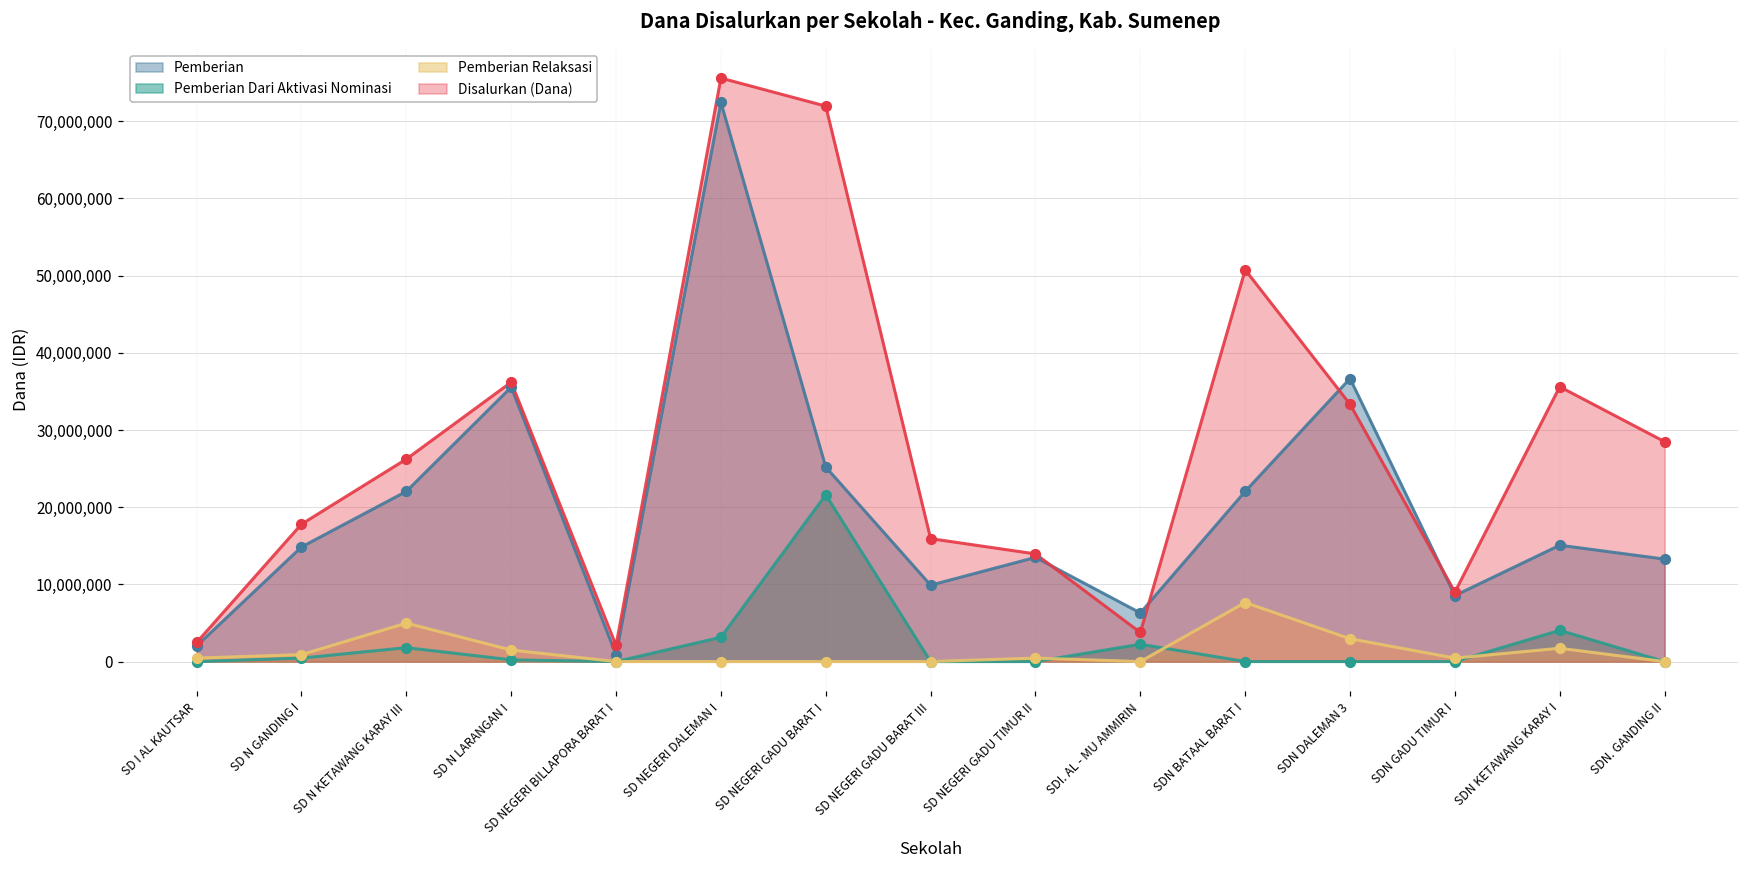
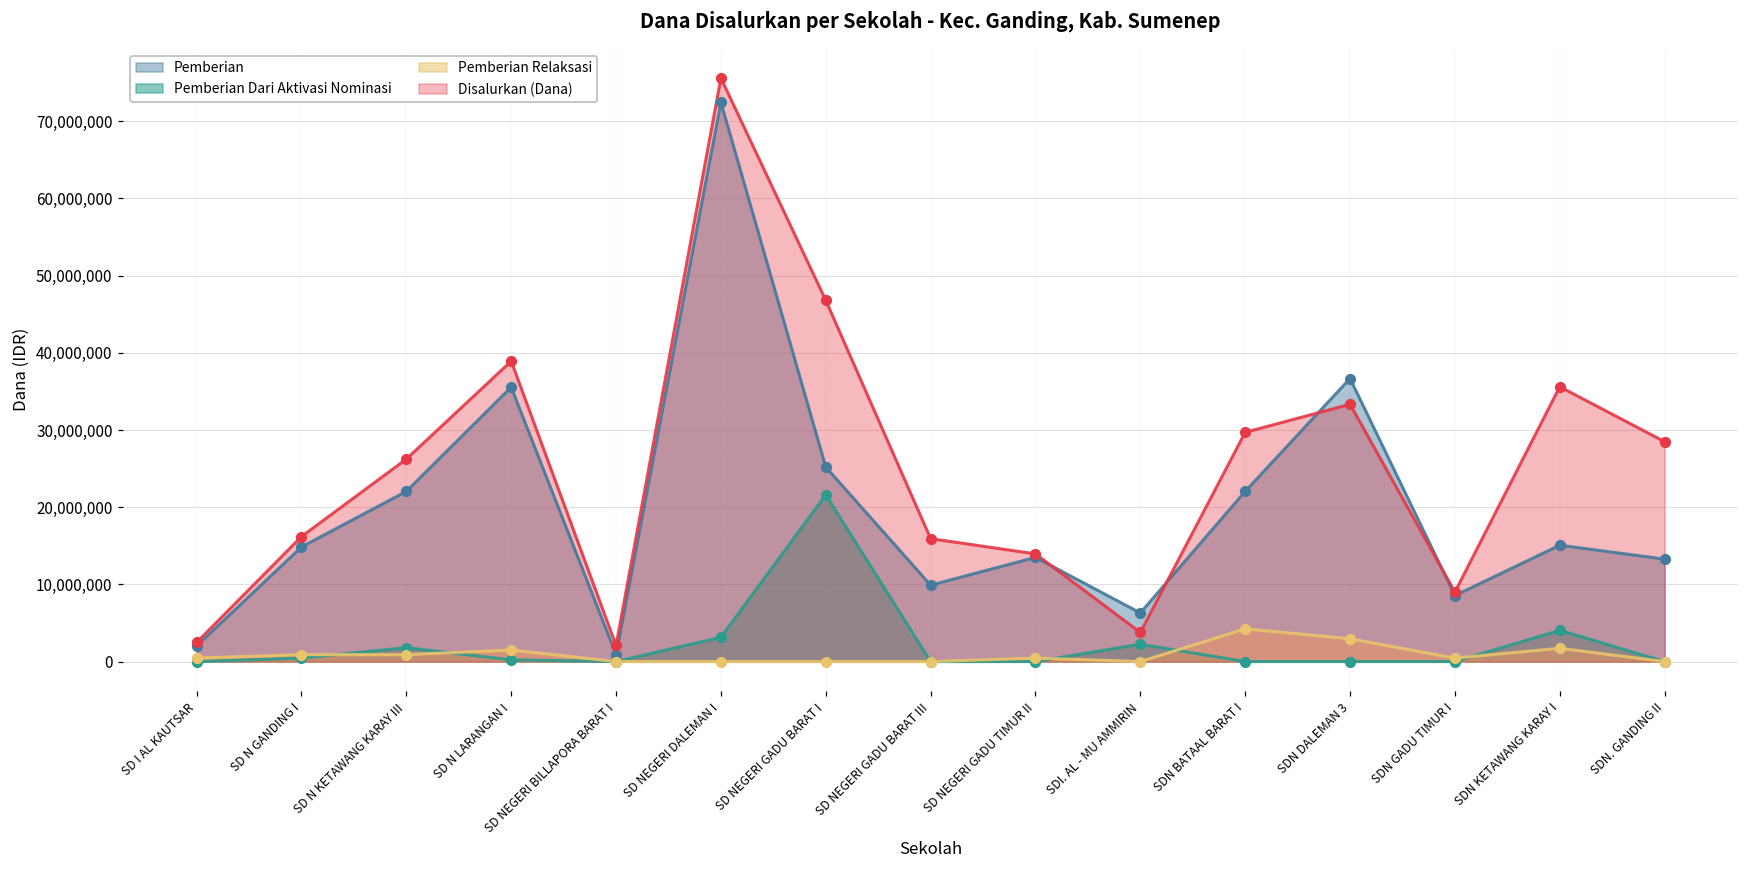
Disalurkan (Dana), SD N GANDING I: 18,000,000 -> 16,000,000
Pemberian Relaksasi, SD N KETAWANG KARAY III: 5,000,000 -> 1,000,000
Disalurkan (Dana), SD N LARANGAN I: 36,000,000 -> 39,000,000
Disalurkan (Dana), SD NEGERI GADU BARAT I: 72,000,000 -> 47,000,000
Pemberian Relaksasi, SDN BATAAL BARAT I: 8,000,000 -> 4,000,000
Disalurkan (Dana), SDN BATAAL BARAT I: 51,000,000 -> 30,000,000
